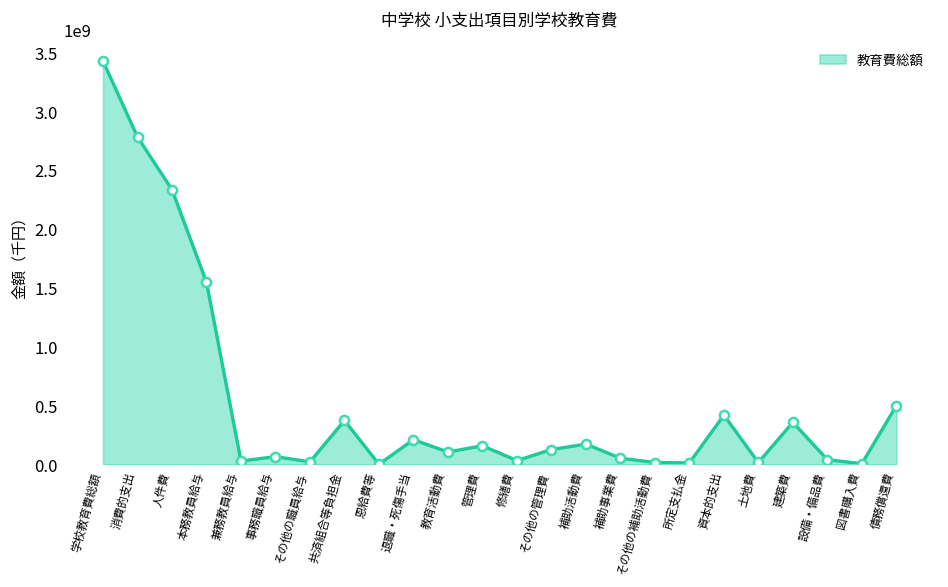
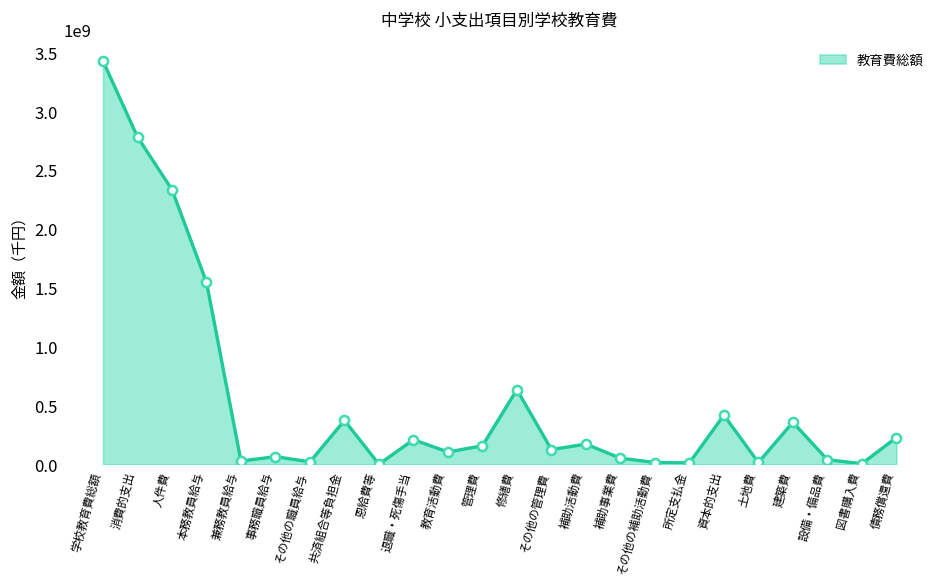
修繕費: 0 -> 600000000
債務償還費: 500000000 -> 200000000
